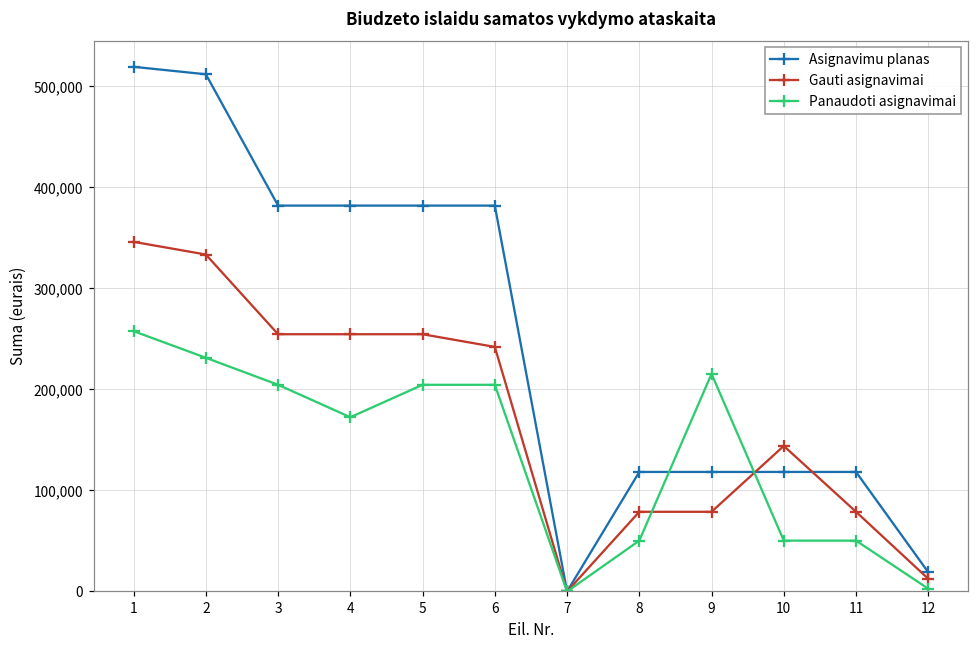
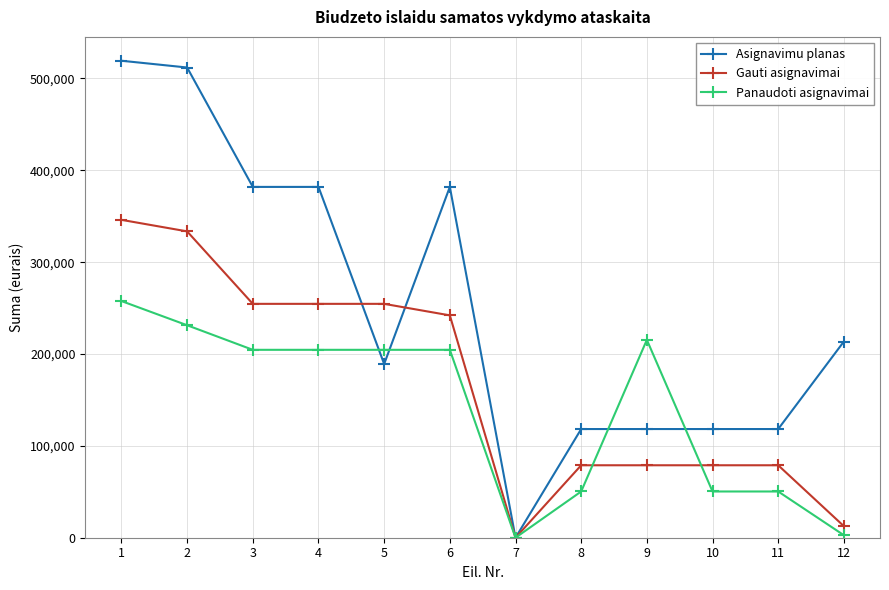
Panaudoti asignavimai, 4: 170,000 -> 200,000
Asignavimu planas, 5: 380,000 -> 190,000
Gauti asignavimai, 10: 140,000 -> 80,000
Asignavimu planas, 12: 20,000 -> 210,000
